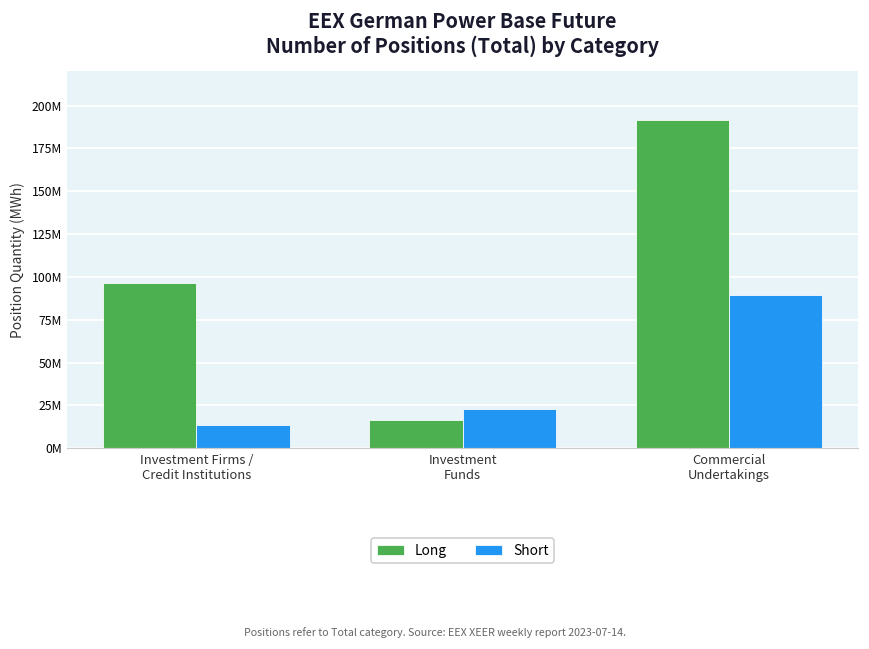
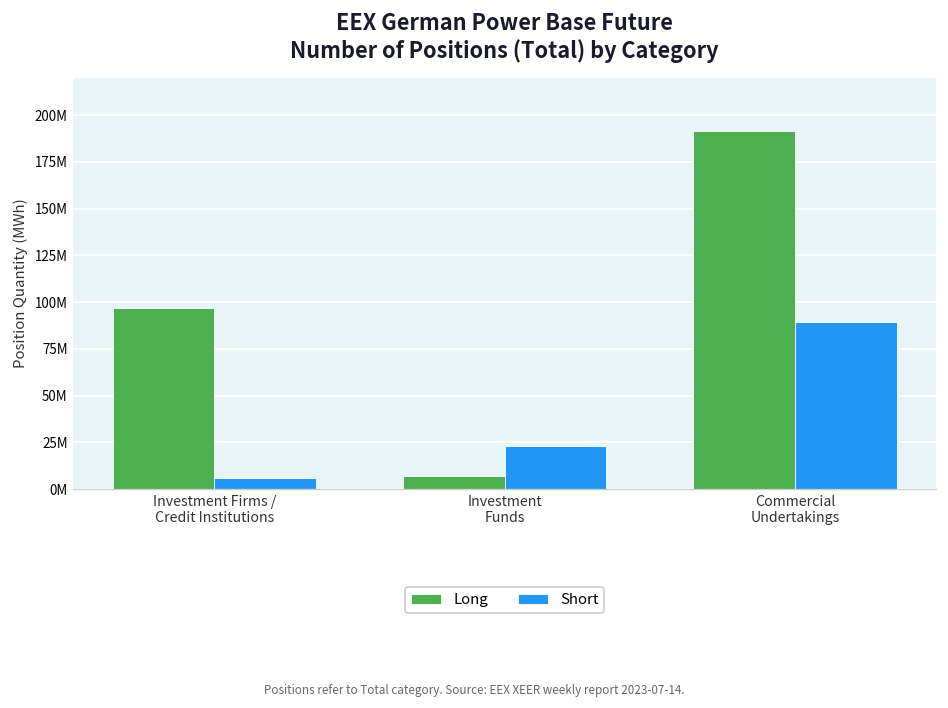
Short, Investment Firms / Credit Institutions: 13000000 -> 6000000
Long, Investment Funds: 17000000 -> 7000000
